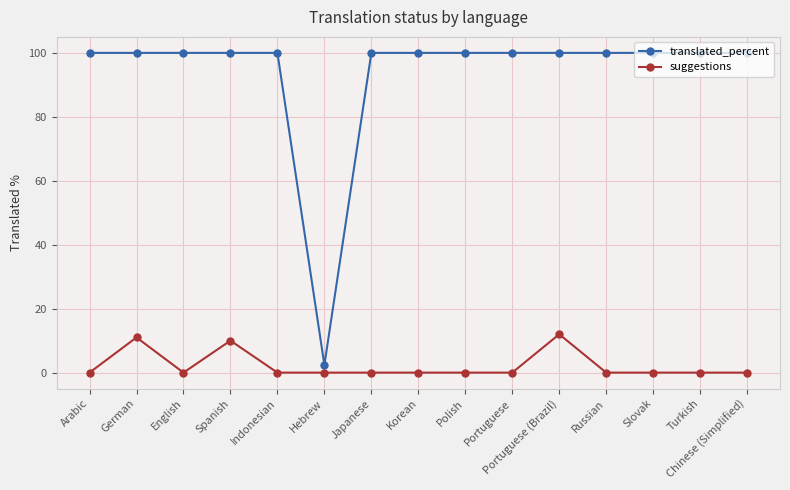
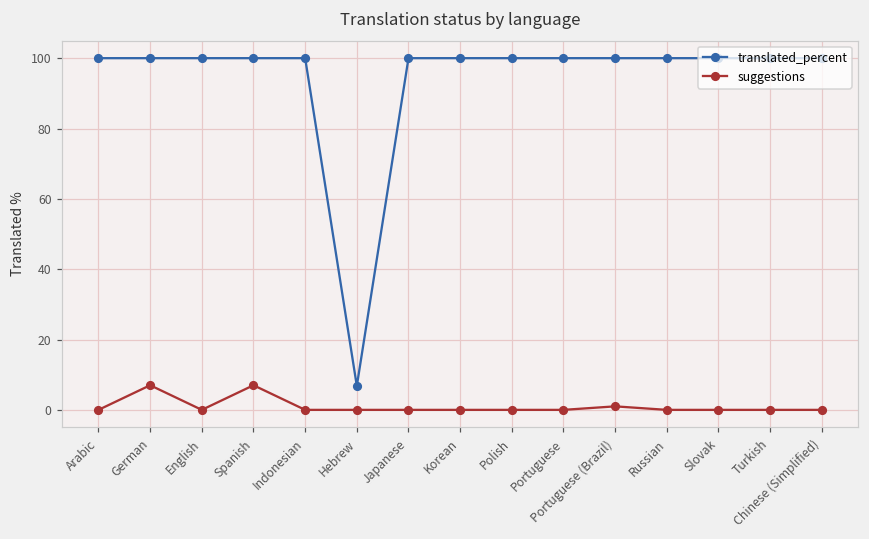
suggestions, German: 11 -> 7
suggestions, Spanish: 10 -> 7
translated_percent, Hebrew: 2 -> 7
suggestions, Portuguese (Brazil): 12 -> 1
